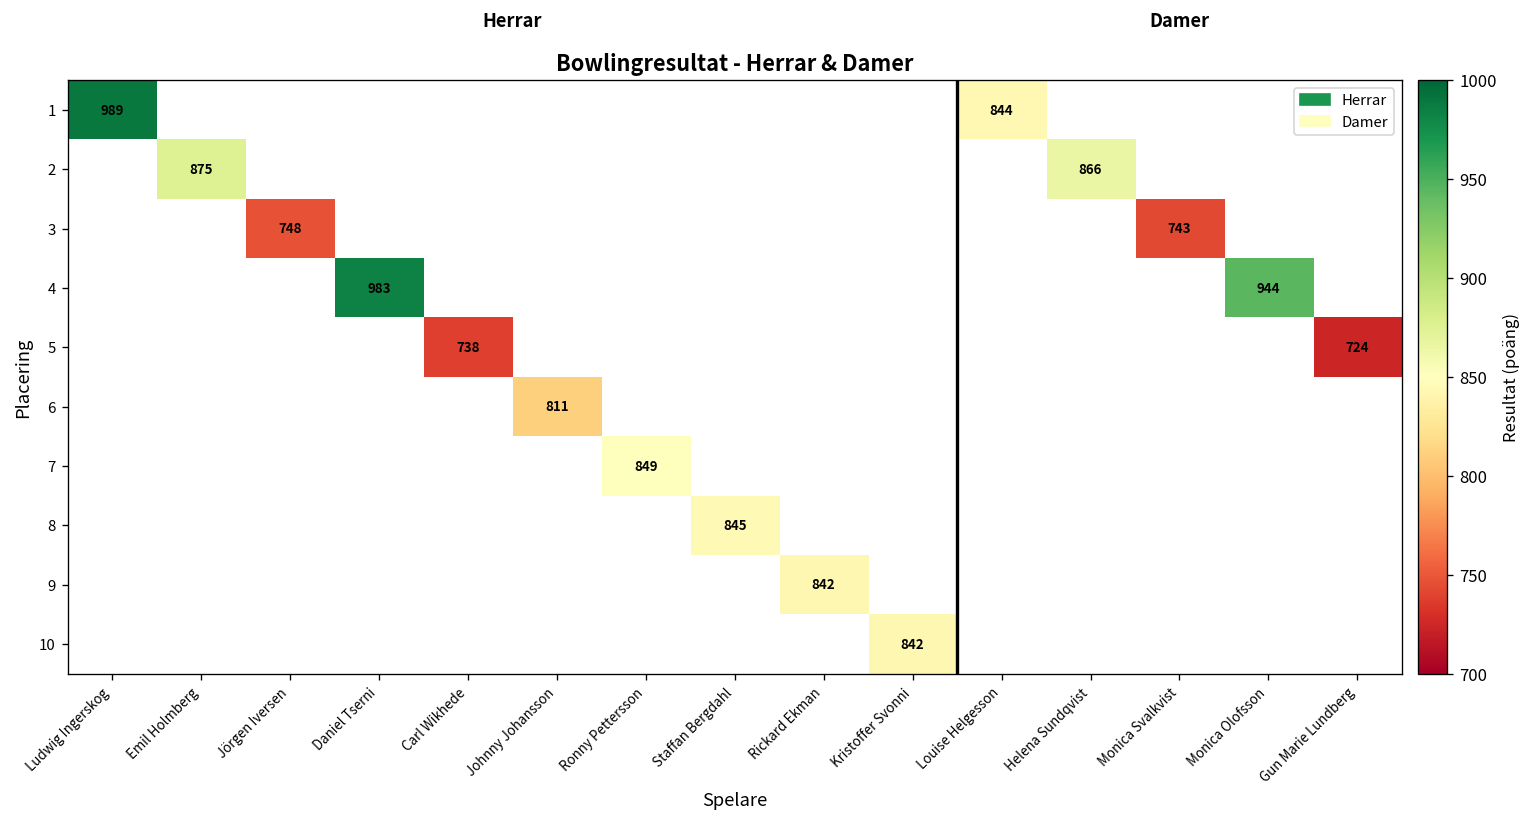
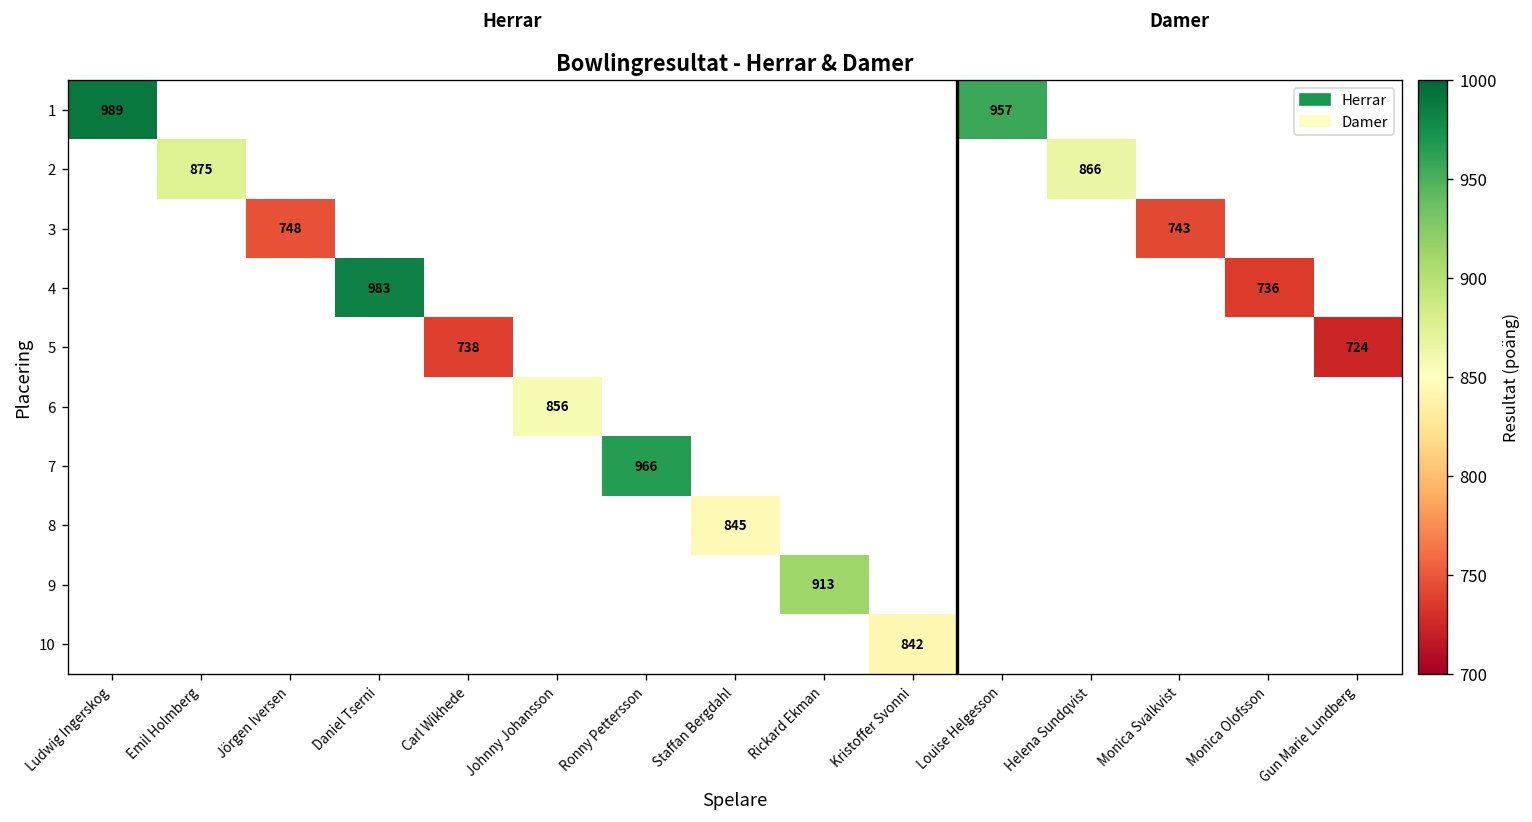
1, Louise Helgesson: 844 -> 957
4, Monica Olofsson: 944 -> 736
6, Johnny Johansson: 811 -> 856
7, Ronny Pettersson: 849 -> 966
9, Rickard Ekman: 842 -> 913
